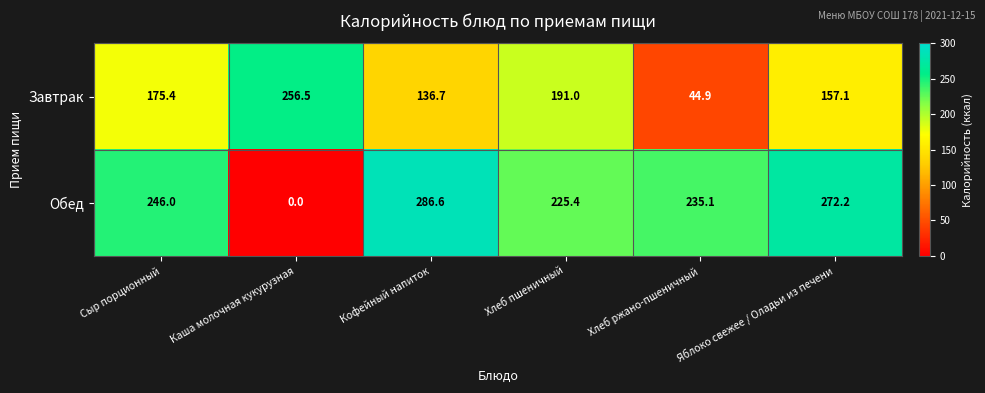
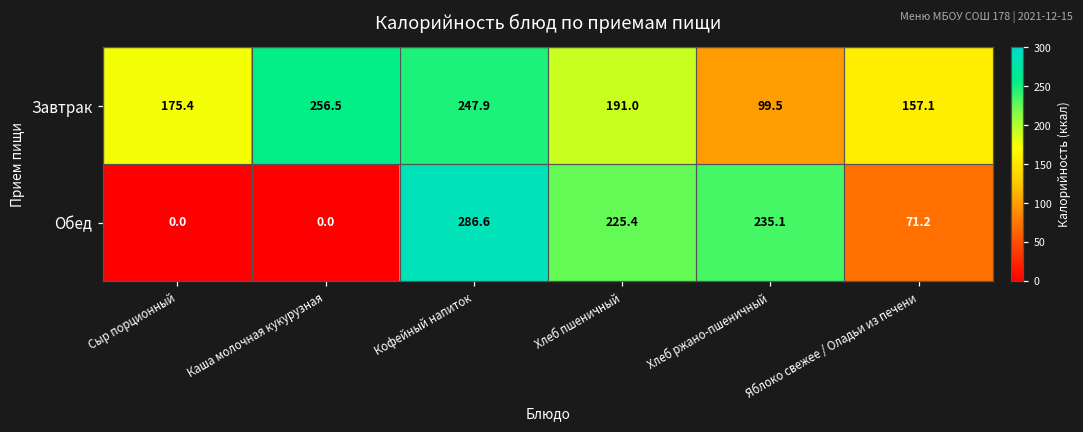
Завтрак, Кофейный напиток: 136.7 -> 247.9
Завтрак, Хлеб ржано-пшеничный: 44.9 -> 99.5
Обед, Сыр порционный: 246.0 -> 0.0
Обед, Яблоко свежее / Оладьи из печени: 272.2 -> 71.2
